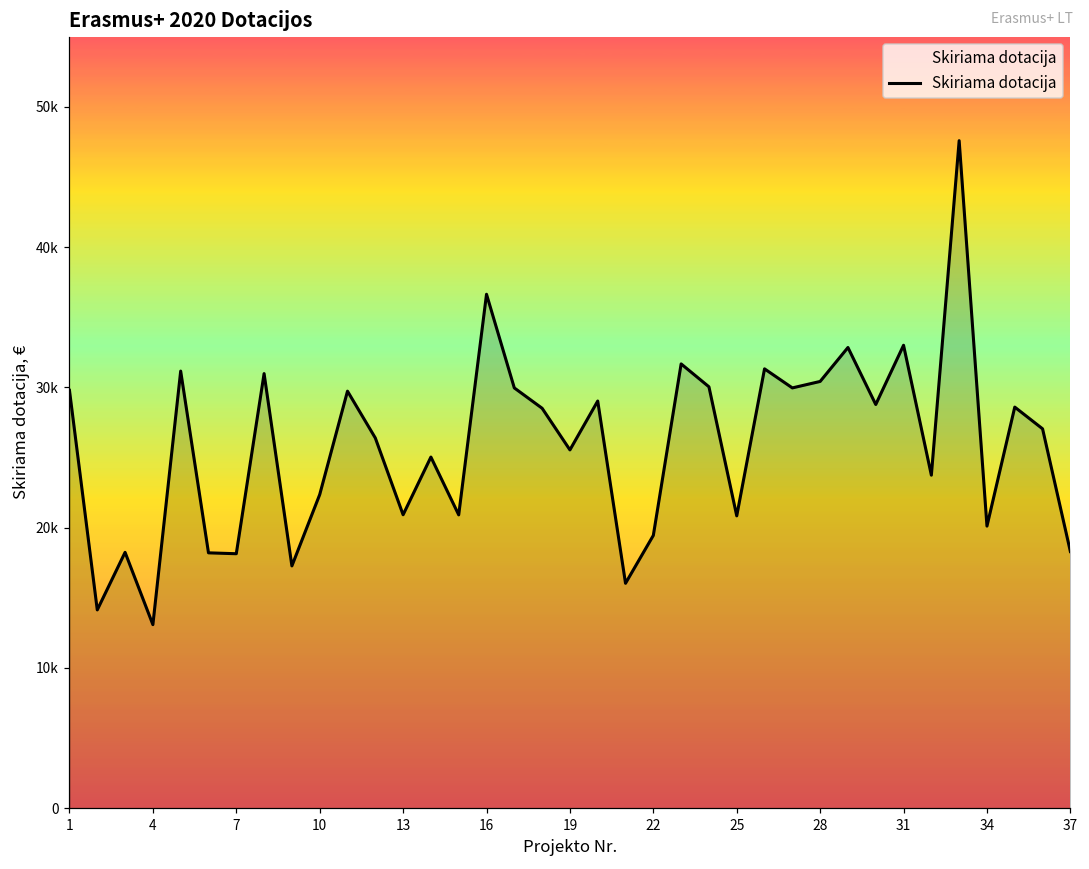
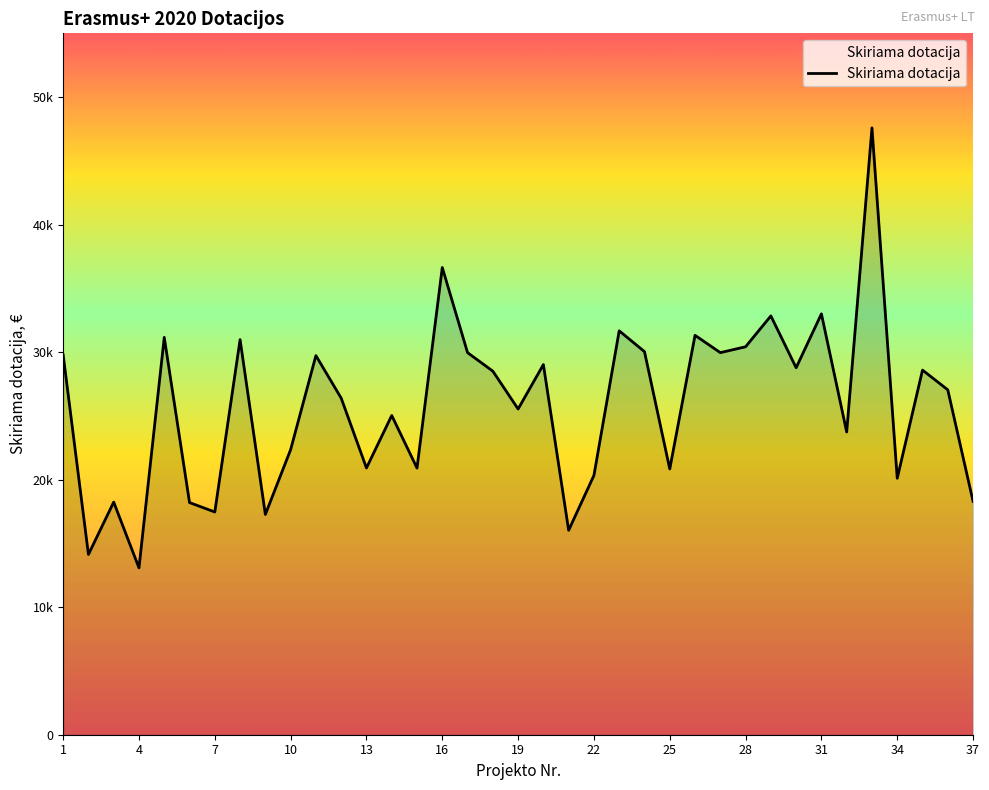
7: 18100 -> 17500
22: 19400 -> 20300
